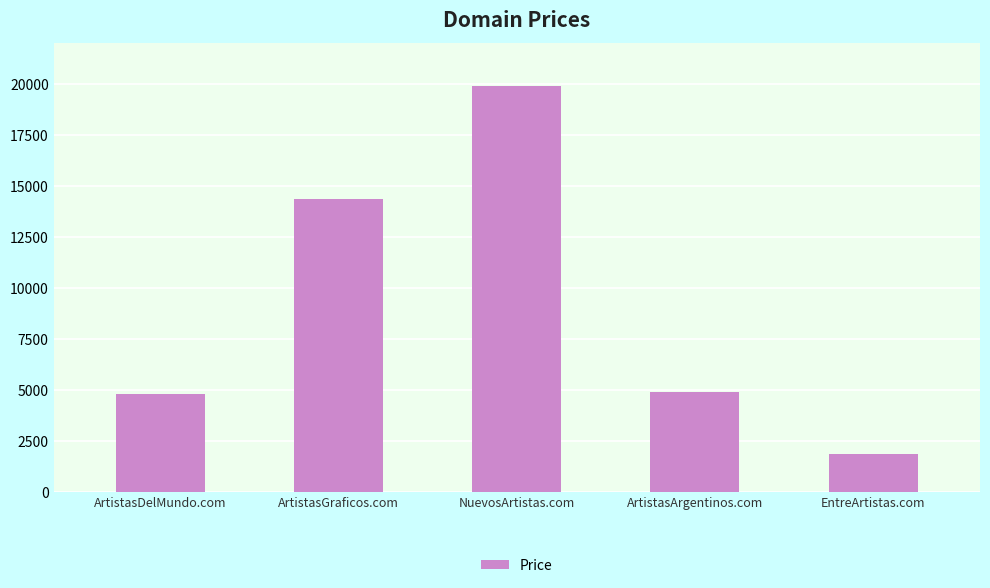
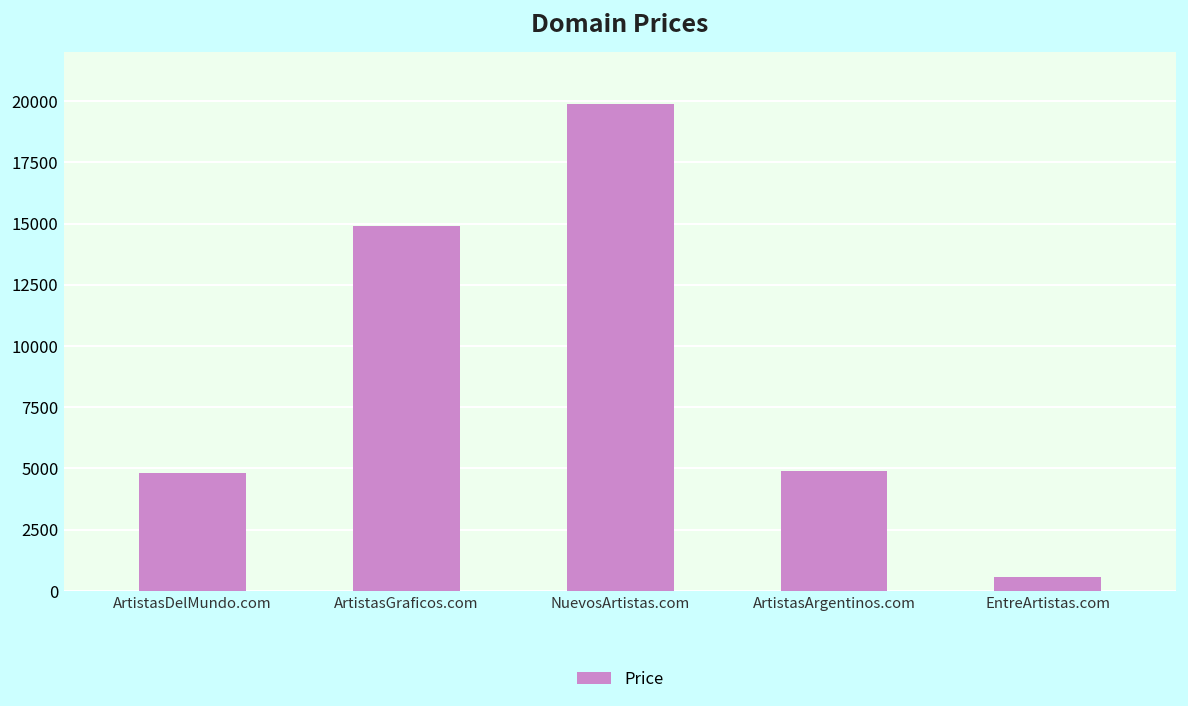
ArtistasGraficos.com: 14400 -> 14900
EntreArtistas.com: 1900 -> 600
